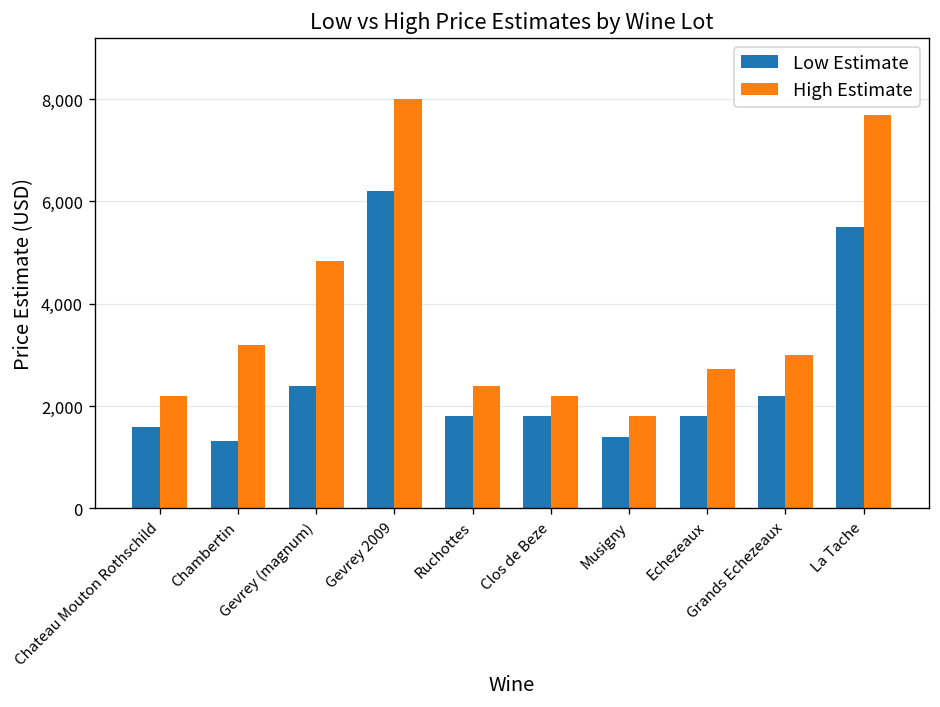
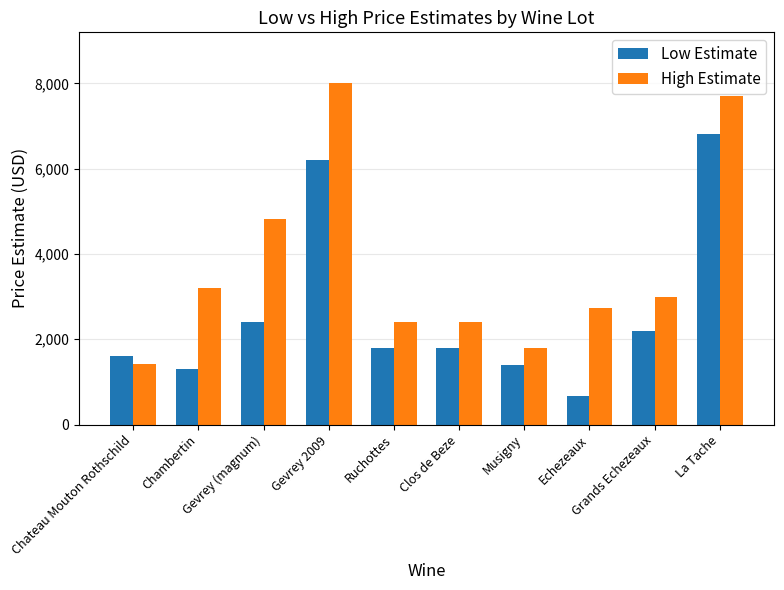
High Estimate, Chateau Mouton Rothschild: 2,200 -> 1,400
High Estimate, Clos de Beze: 2,200 -> 2,400
Low Estimate, Echezeaux: 1,800 -> 700
Low Estimate, La Tache: 5,500 -> 6,800
